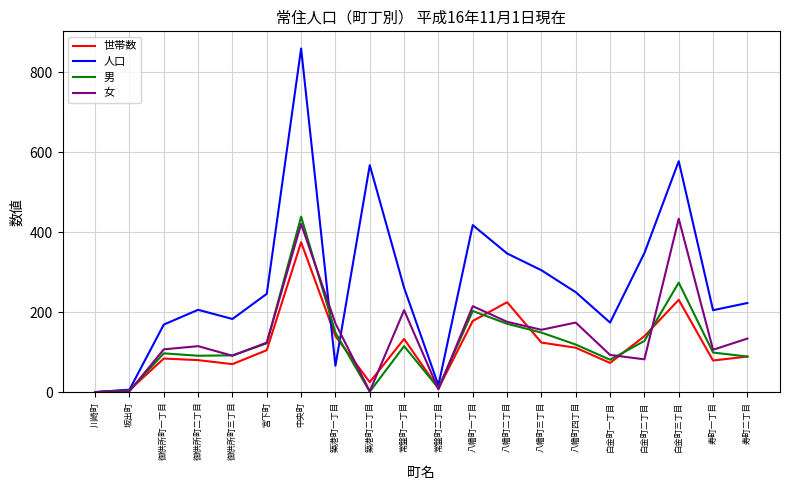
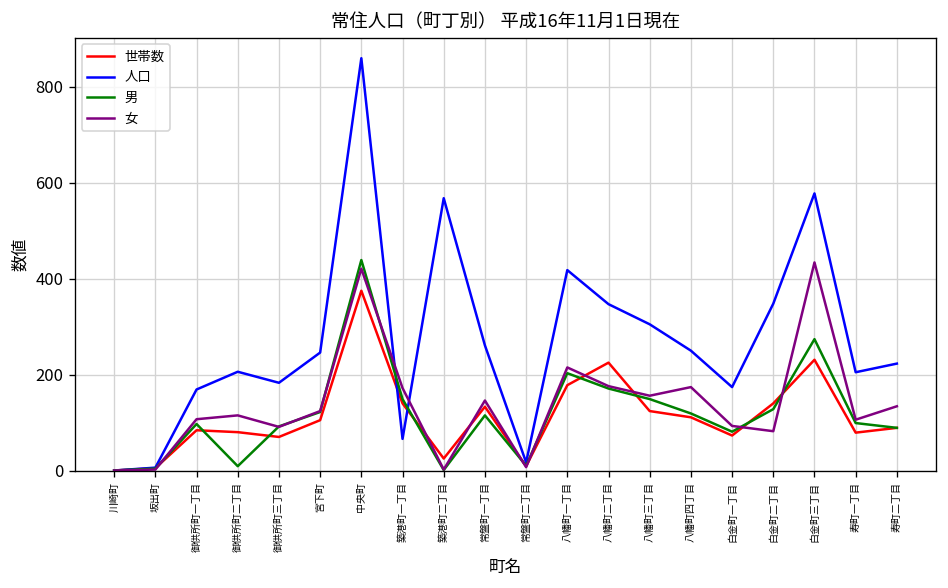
男, 御供所町二丁目: 90 -> 10
女, 常盤町一丁目: 210 -> 150
